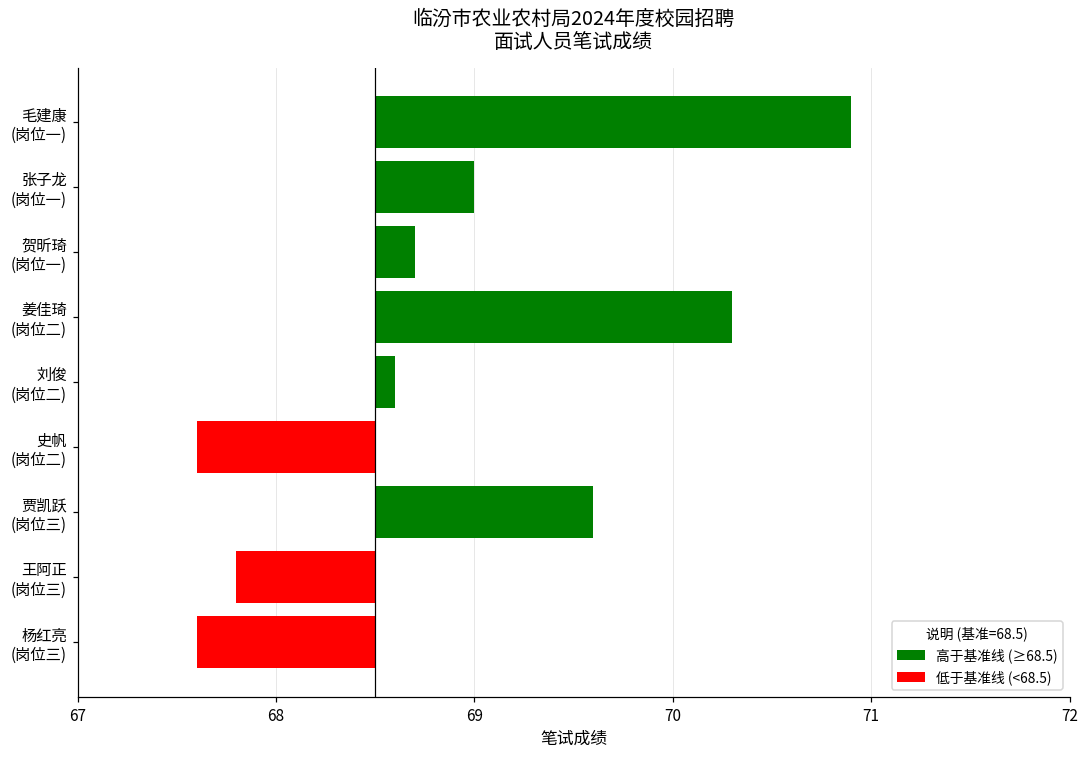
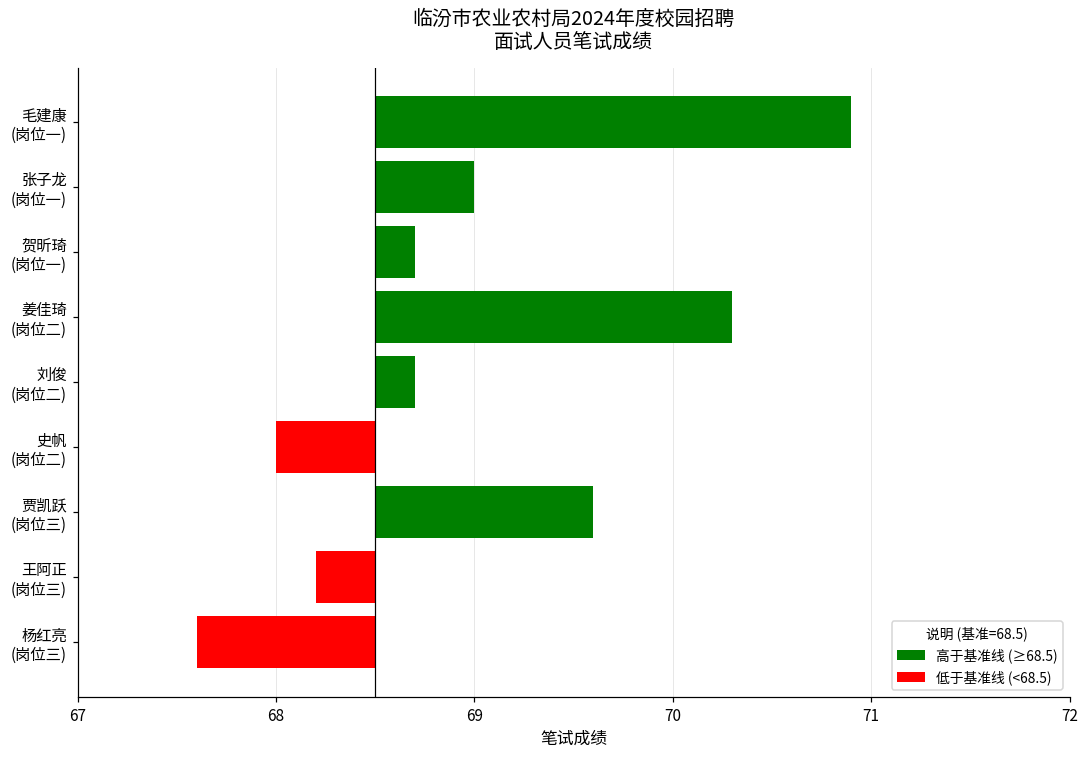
刘俊 (岗位二): 68.6 -> 68.7
史帆 (岗位二): 67.6 -> 68.0
王阿正 (岗位三): 67.8 -> 68.2
